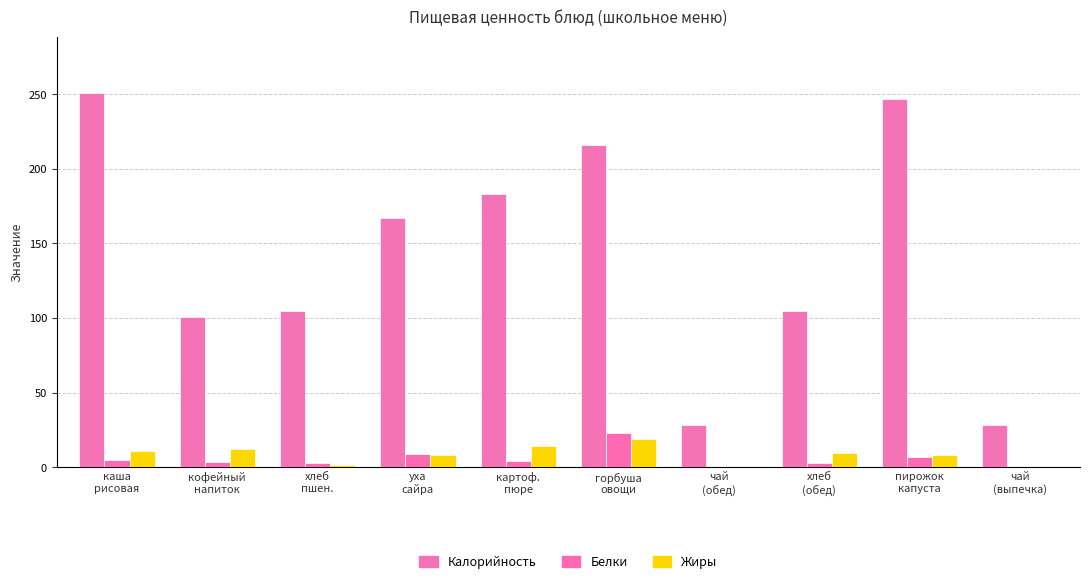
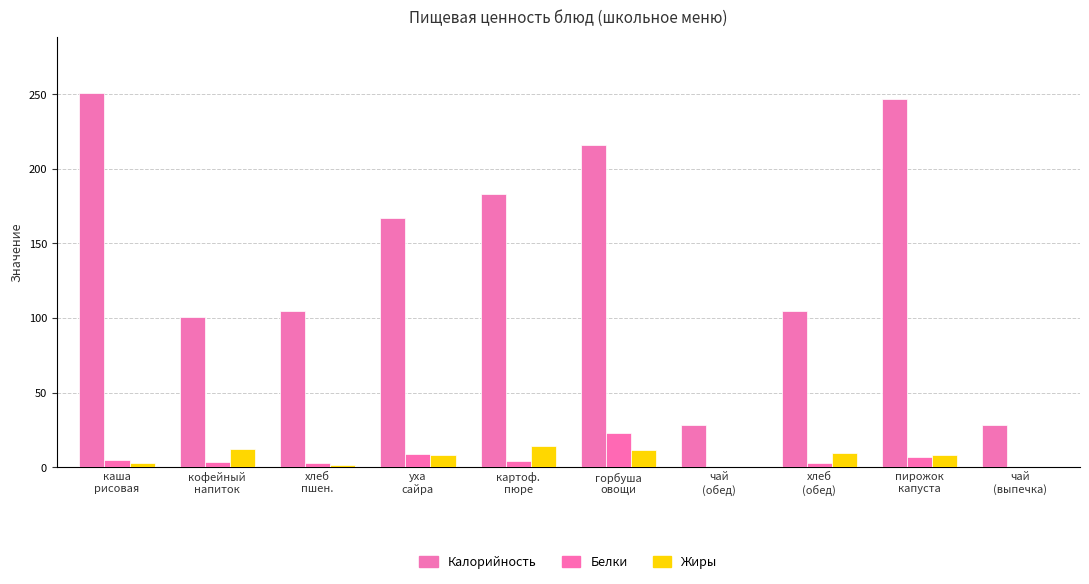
Жиры, каша рисовая: 11 -> 3
Жиры, горбуша овощи: 19 -> 12
